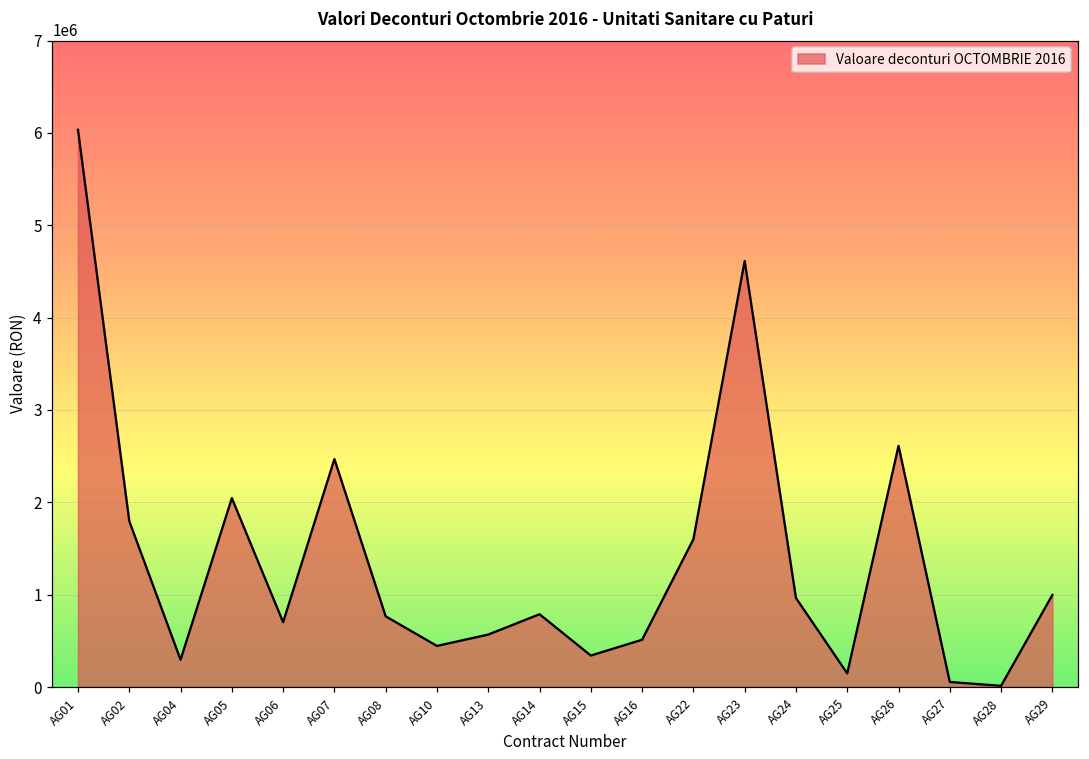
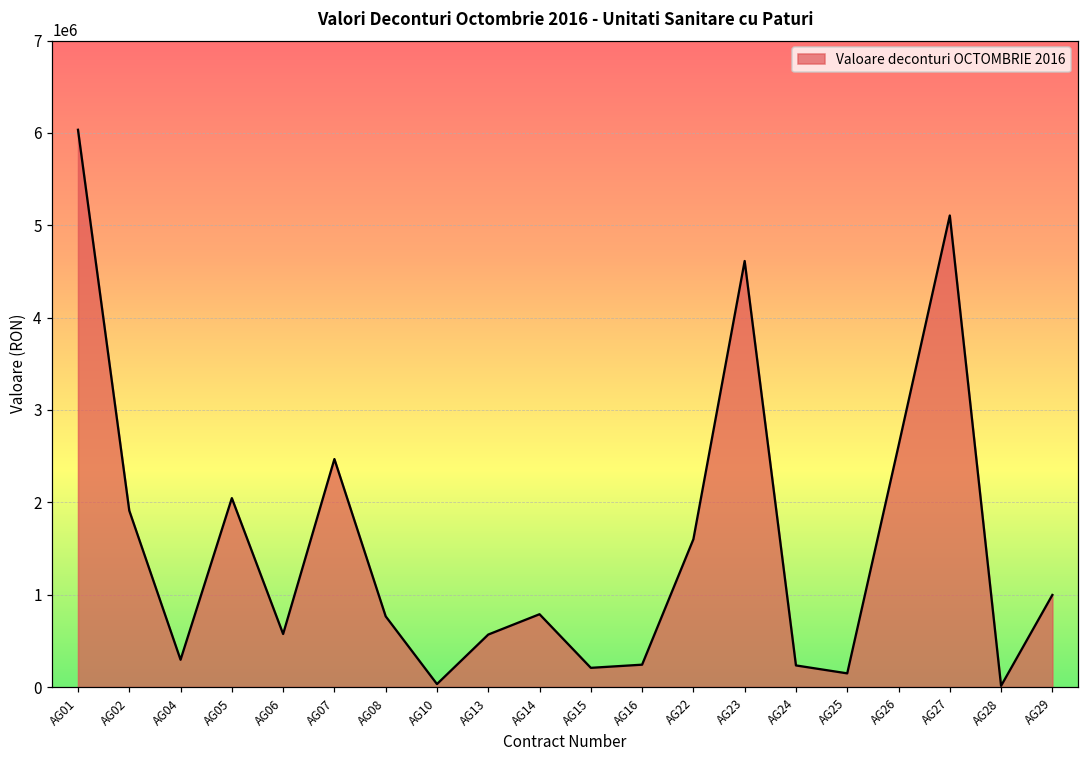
AG02: 1800000 -> 1900000
AG06: 700000 -> 600000
AG10: 400000 -> 0
AG15: 300000 -> 200000
AG16: 500000 -> 200000
AG24: 1000000 -> 200000
AG27: 100000 -> 5100000
